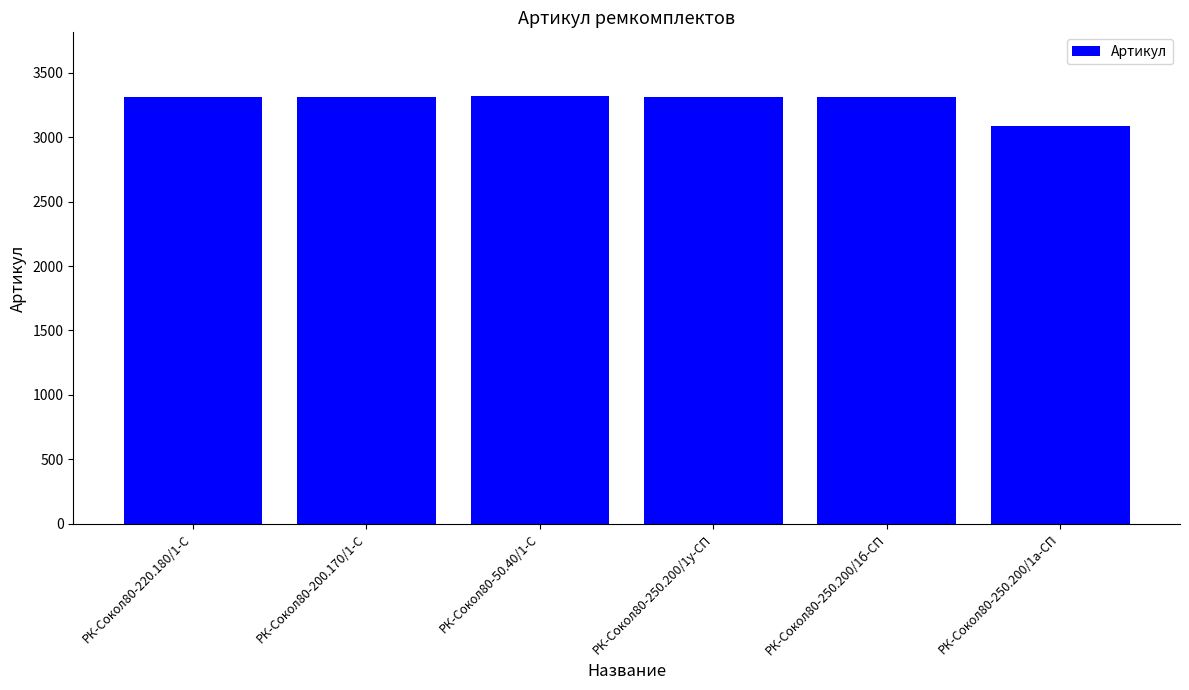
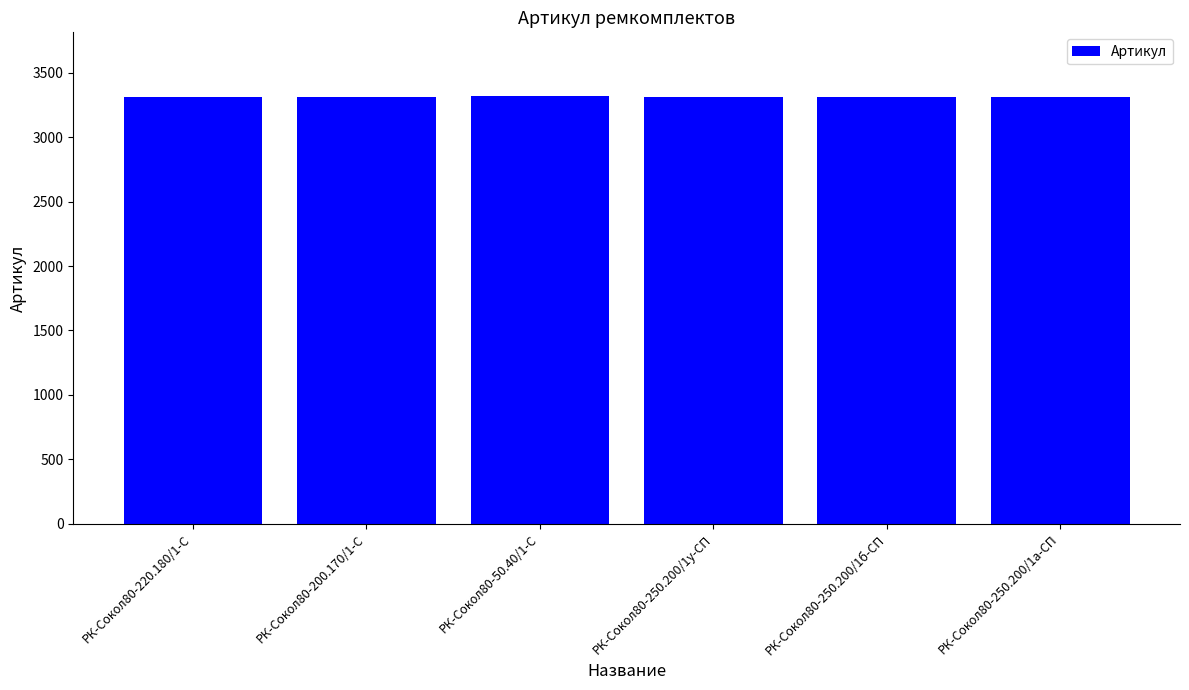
РК-Сокол80-250.200/1а-СП: 3090 -> 3310
